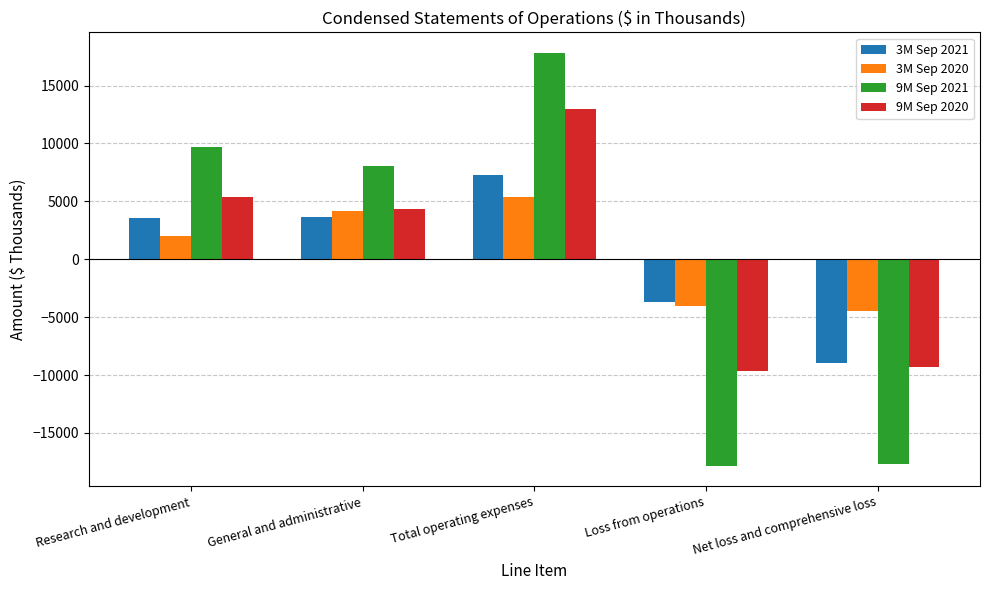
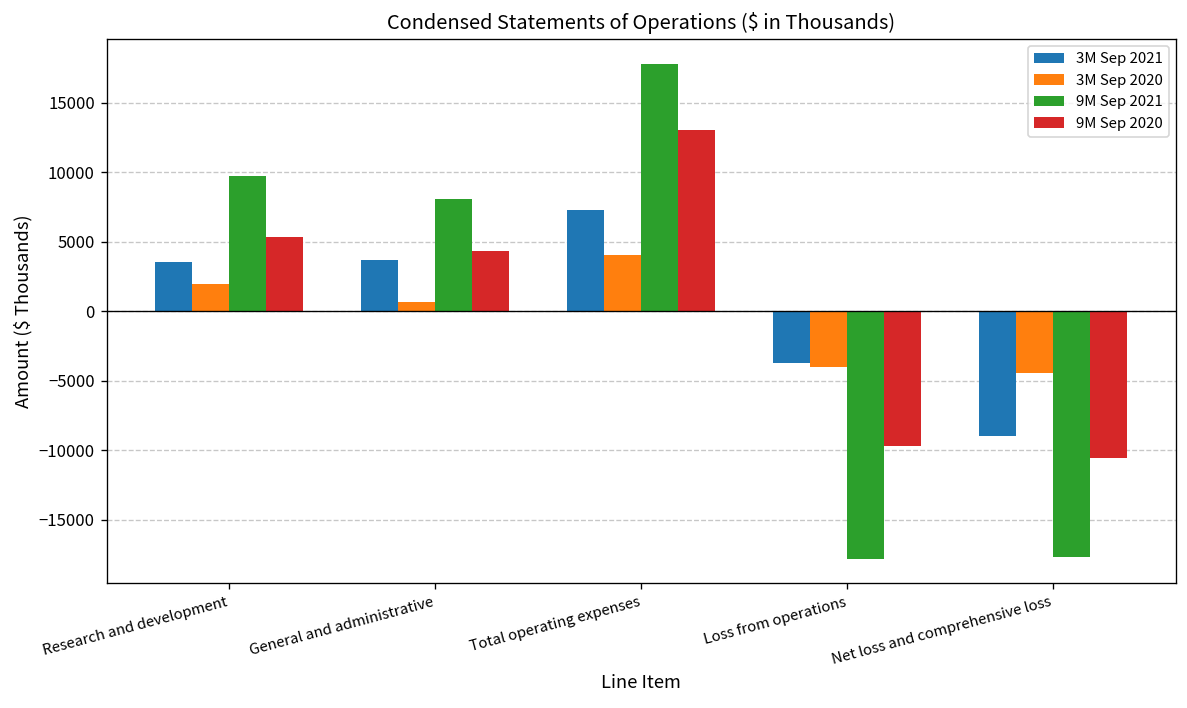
3M Sep 2020, General and administrative: 4200 -> 700
3M Sep 2020, Total operating expenses: 5400 -> 4000
9M Sep 2020, Net loss and comprehensive loss: -9300 -> -10500
